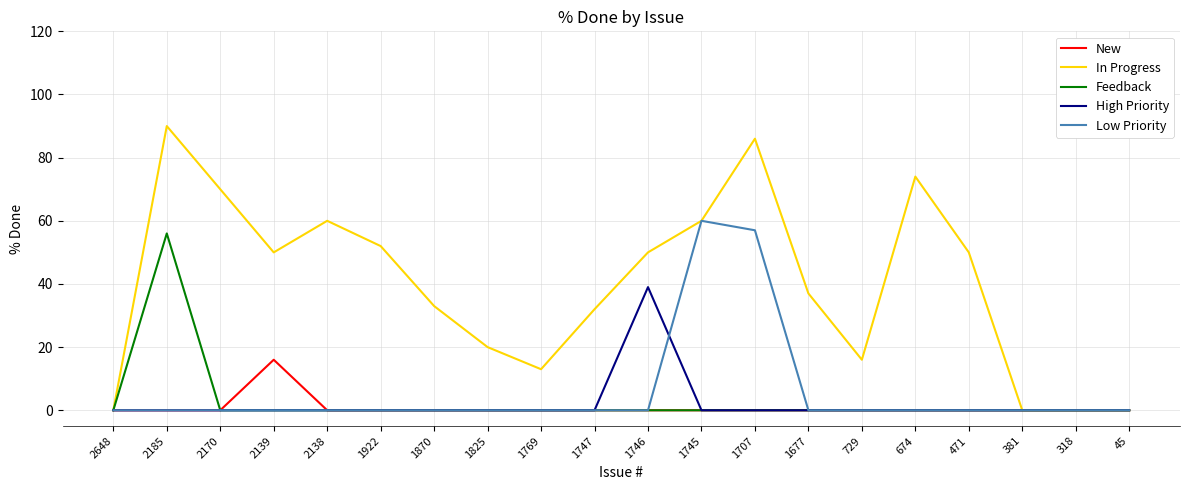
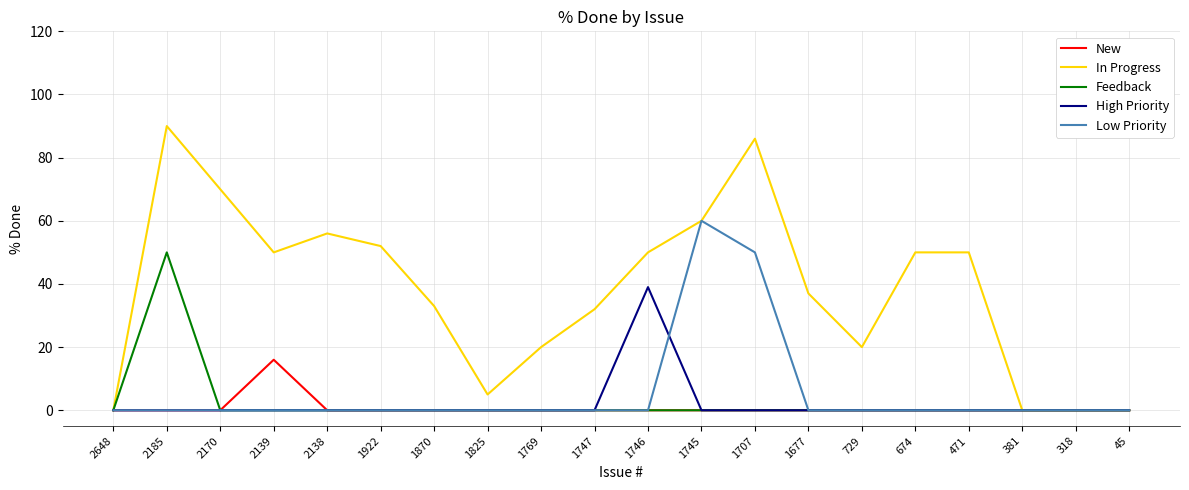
Feedback, 2185: 56 -> 50
In Progress, 2138: 60 -> 56
In Progress, 1825: 20 -> 5
In Progress, 1769: 13 -> 20
Low Priority, 1707: 57 -> 50
In Progress, 729: 16 -> 20
In Progress, 674: 74 -> 50
